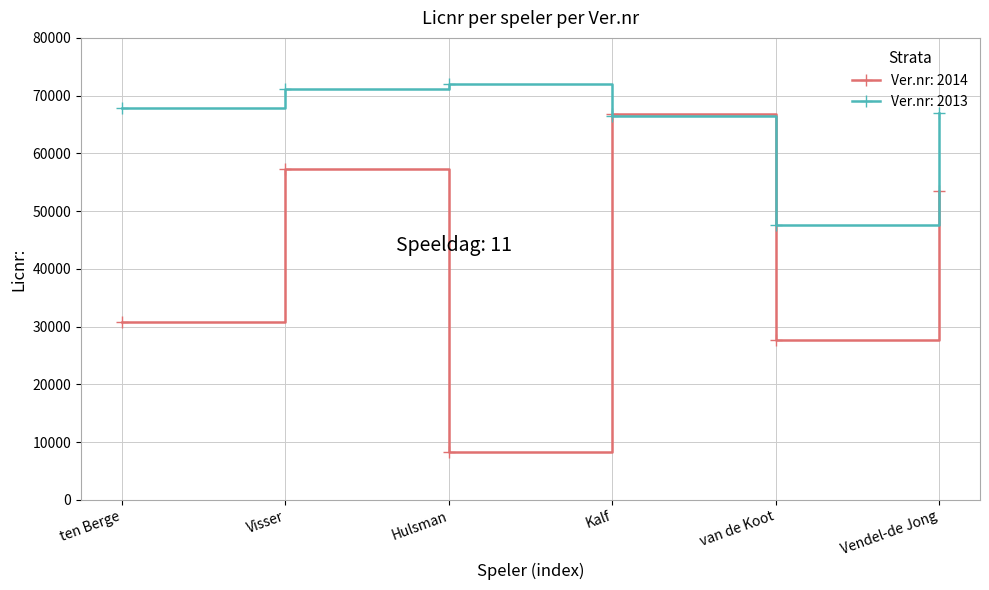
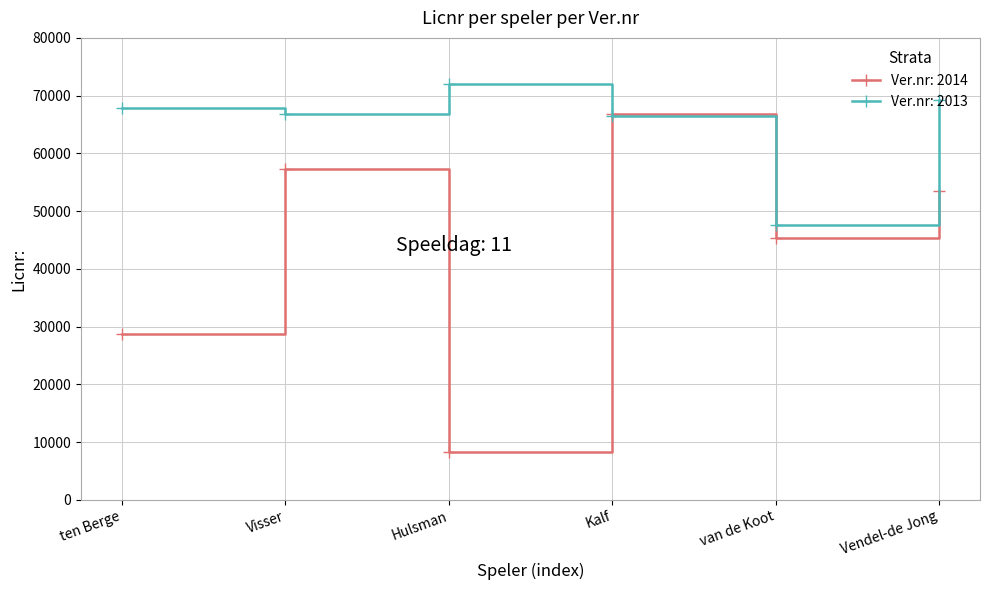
Ver.nr: 2014, ten Berge: 31000 -> 29000
Ver.nr: 2013, Visser: 71000 -> 67000
Ver.nr: 2014, van de Koot: 28000 -> 45000
Ver.nr: 2013, Vendel-de Jong: 67000 -> 69000
